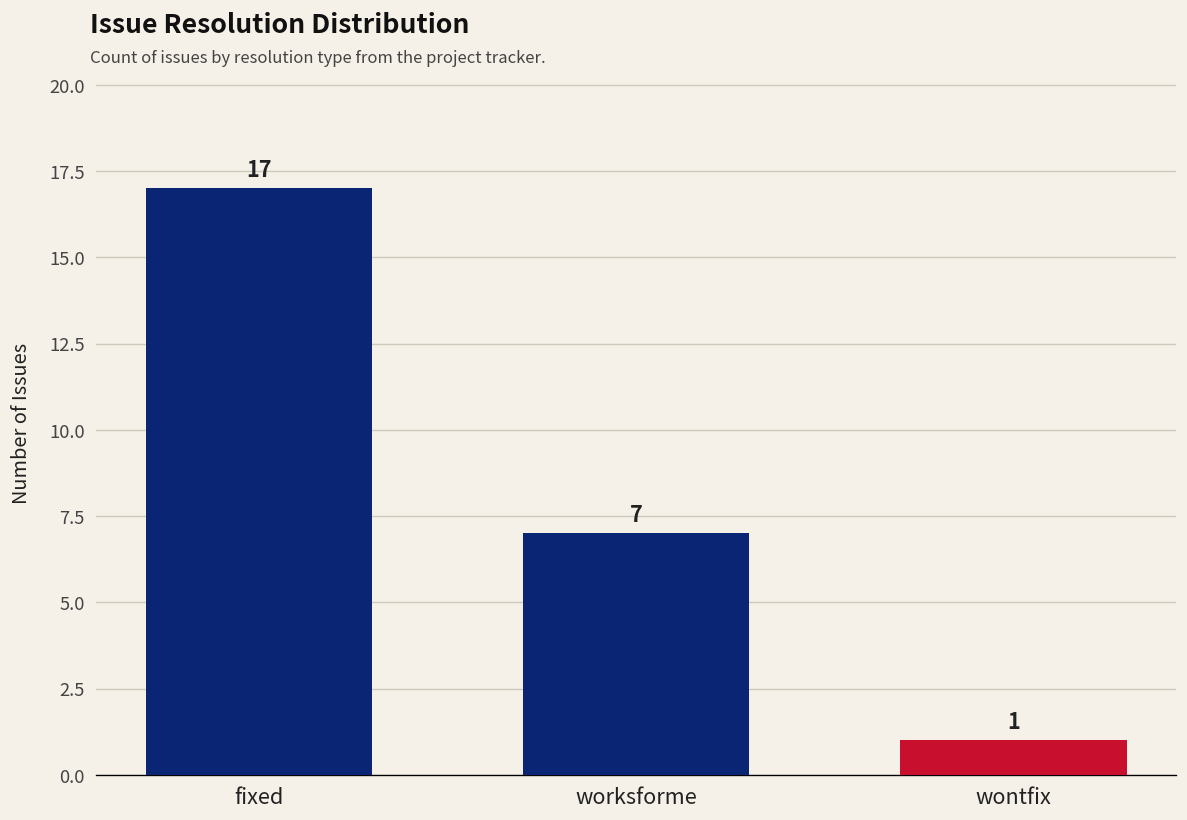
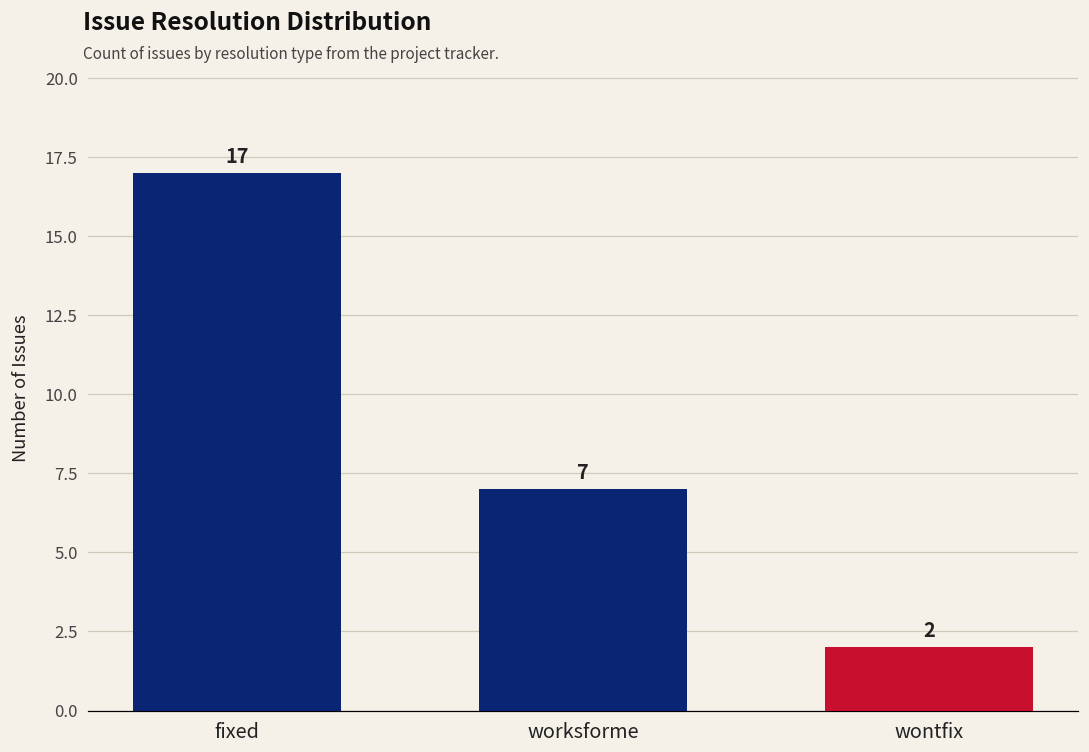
wontfix: 1 -> 2
